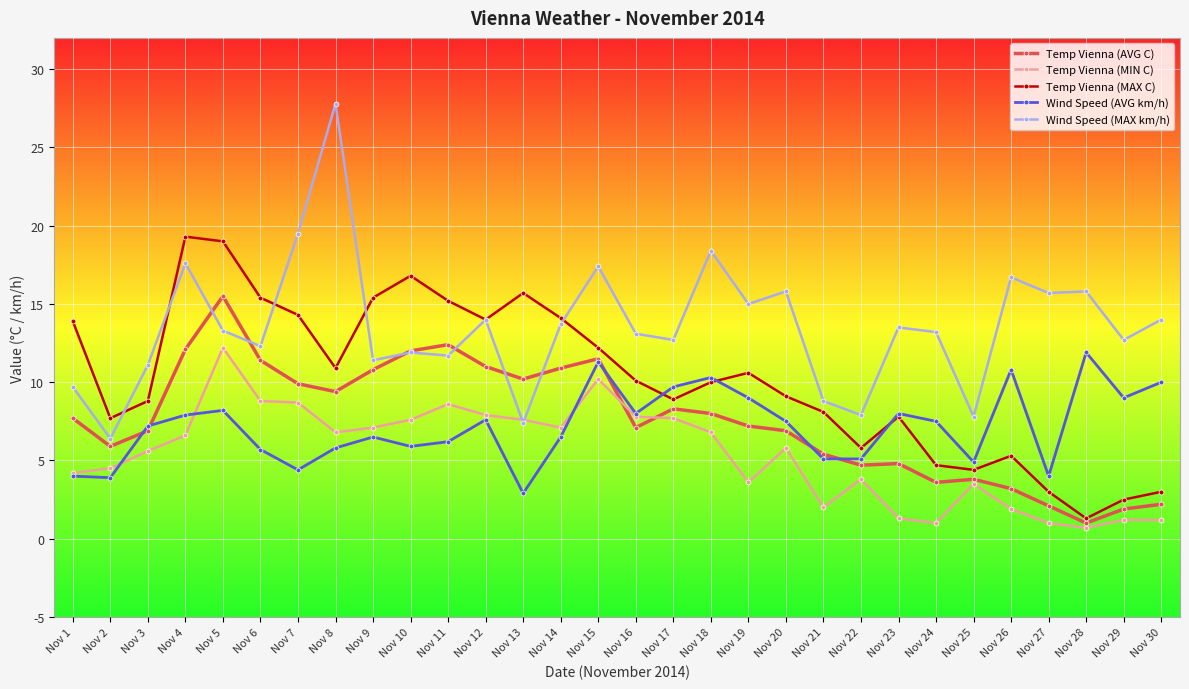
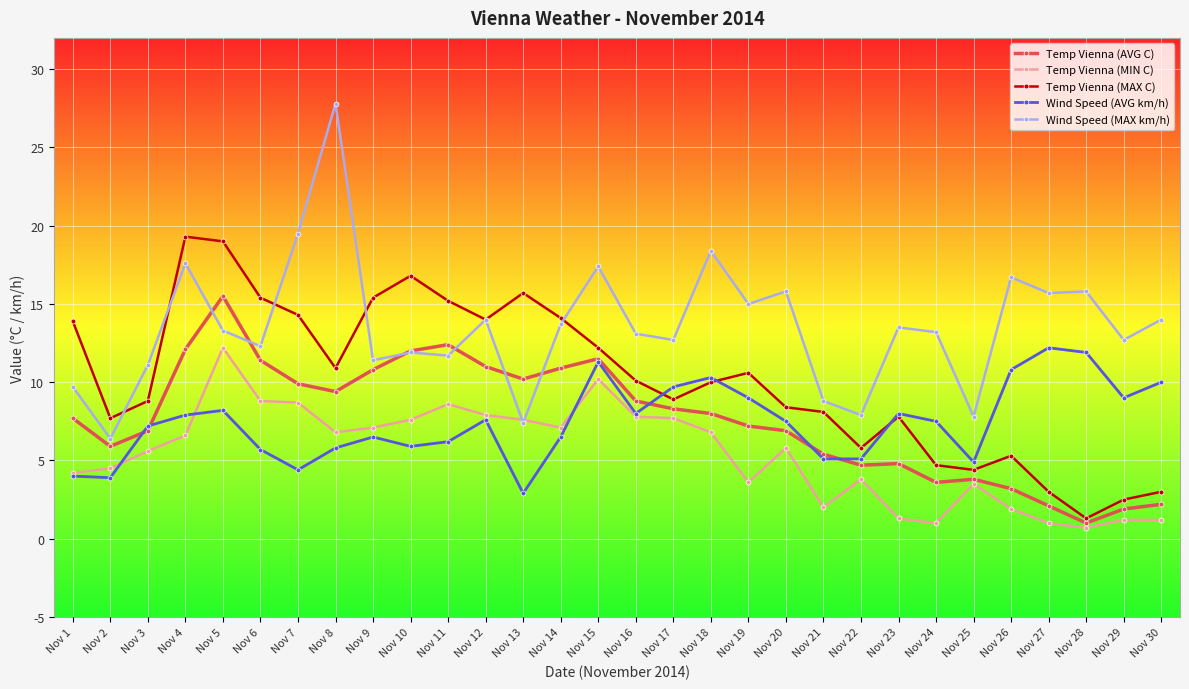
Temp Vienna (AVG C), Nov 16: 7.1 -> 8.8
Temp Vienna (MAX C), Nov 20: 9.1 -> 8.4
Wind Speed (AVG km/h), Nov 27: 4.0 -> 12.2
